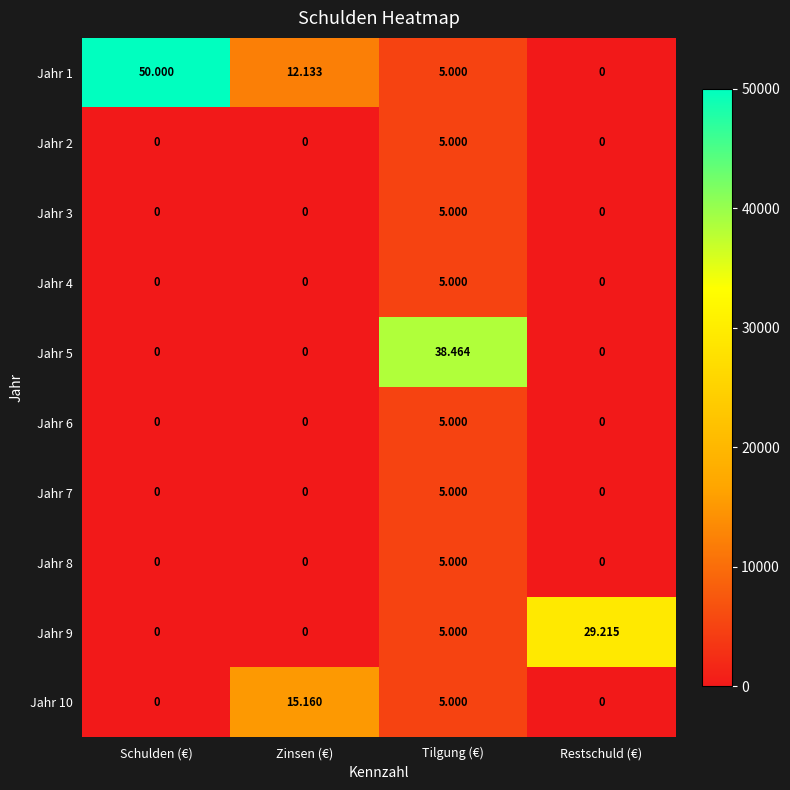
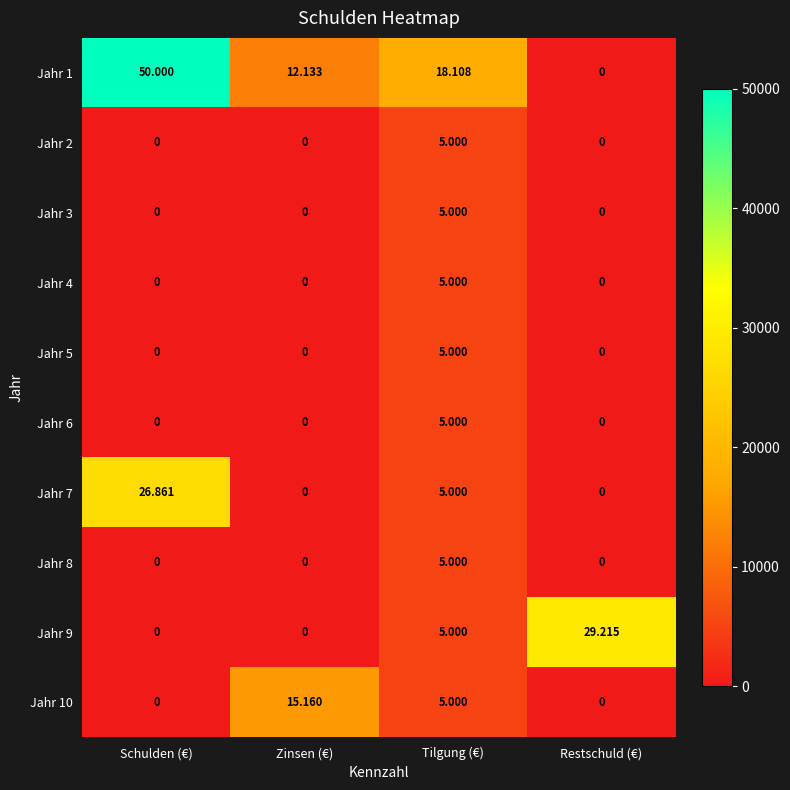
Jahr 1, Tilgung (€): 5.000 -> 18.108
Jahr 5, Tilgung (€): 38.464 -> 5.000
Jahr 7, Schulden (€): 0 -> 26.861
